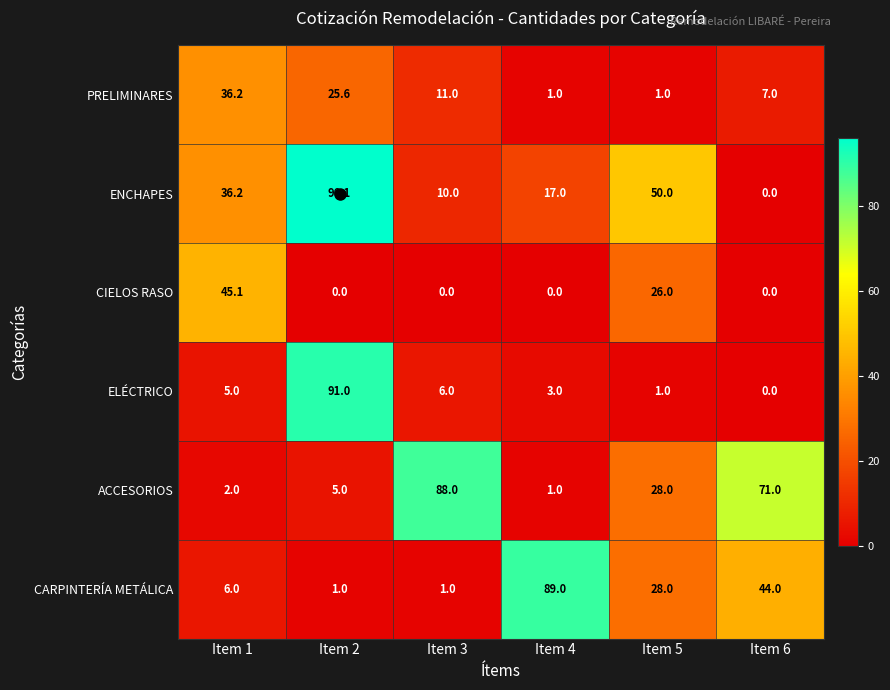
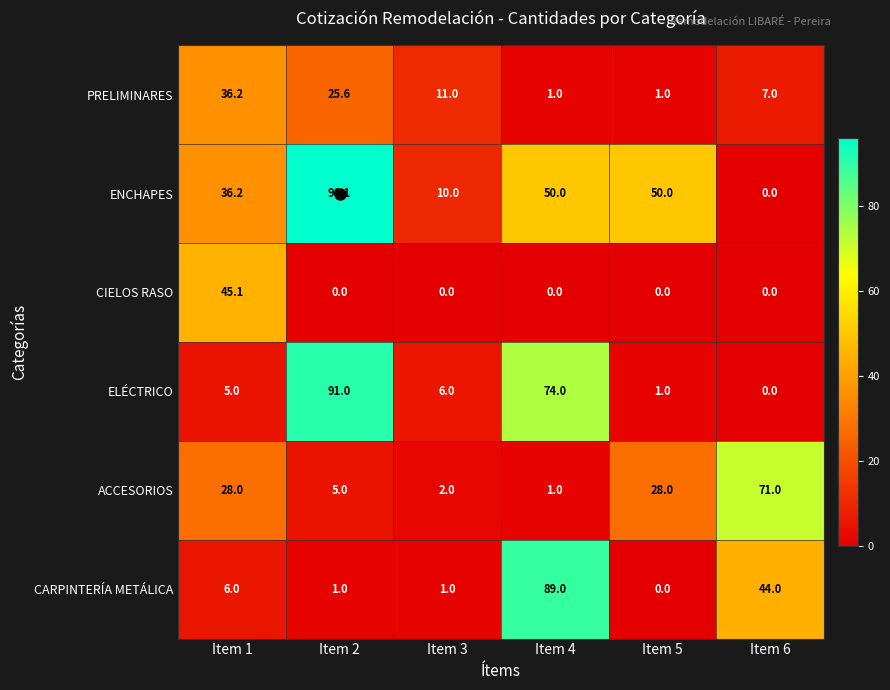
ENCHAPES, Item 4: 17.0 -> 50.0
CIELOS RASO, Item 5: 26.0 -> 0.0
ELÉCTRICO, Item 4: 3.0 -> 74.0
ACCESORIOS, Item 1: 2.0 -> 28.0
ACCESORIOS, Item 3: 88.0 -> 2.0
CARPINTERÍA METÁLICA, Item 5: 28.0 -> 0.0
